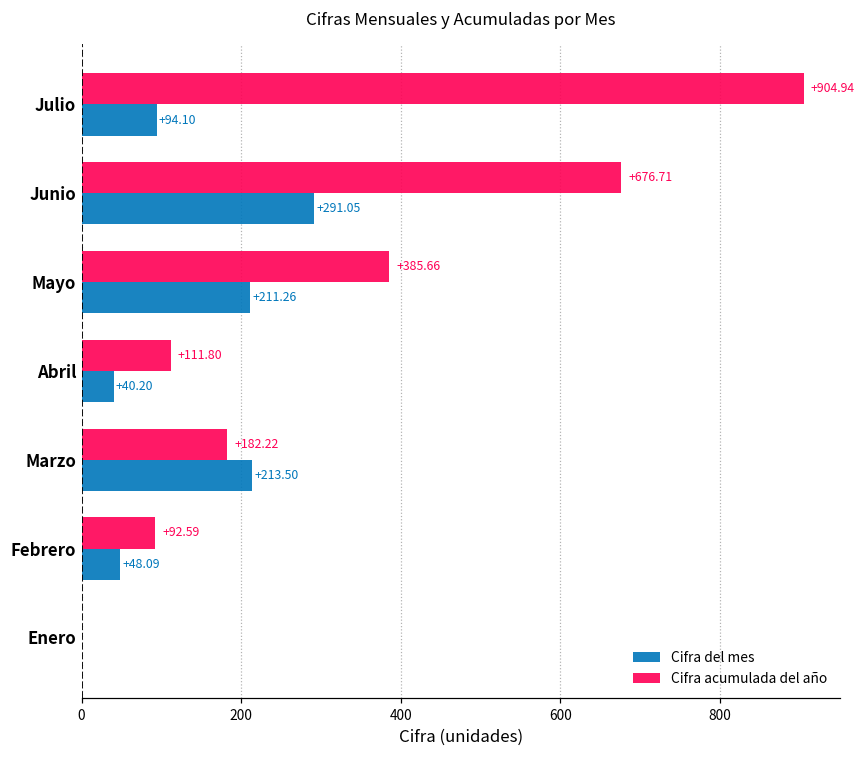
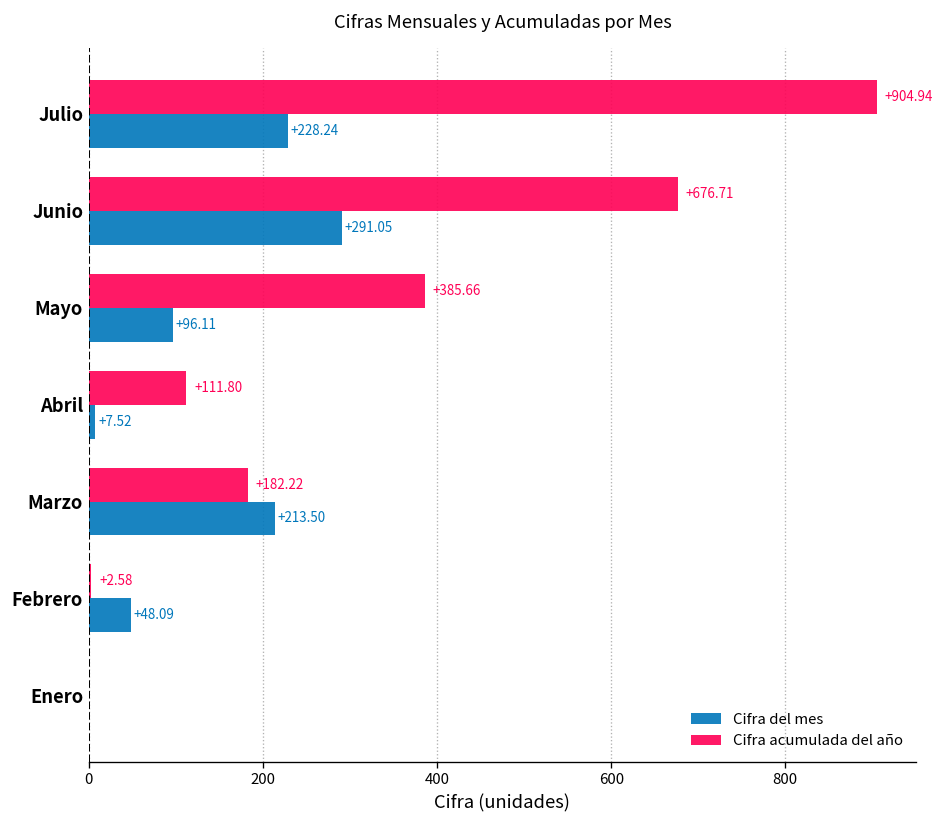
Cifra del mes, Julio: +94.10 -> +228.24
Cifra del mes, Mayo: +211.26 -> +96.11
Cifra del mes, Abril: +40.20 -> +7.52
Cifra acumulada del año, Febrero: +92.59 -> +2.58
